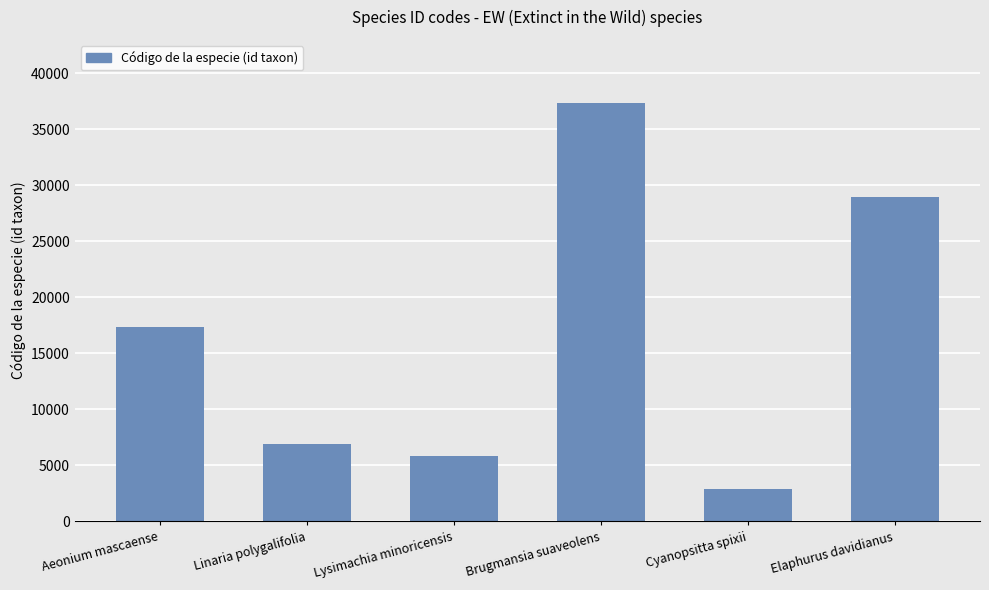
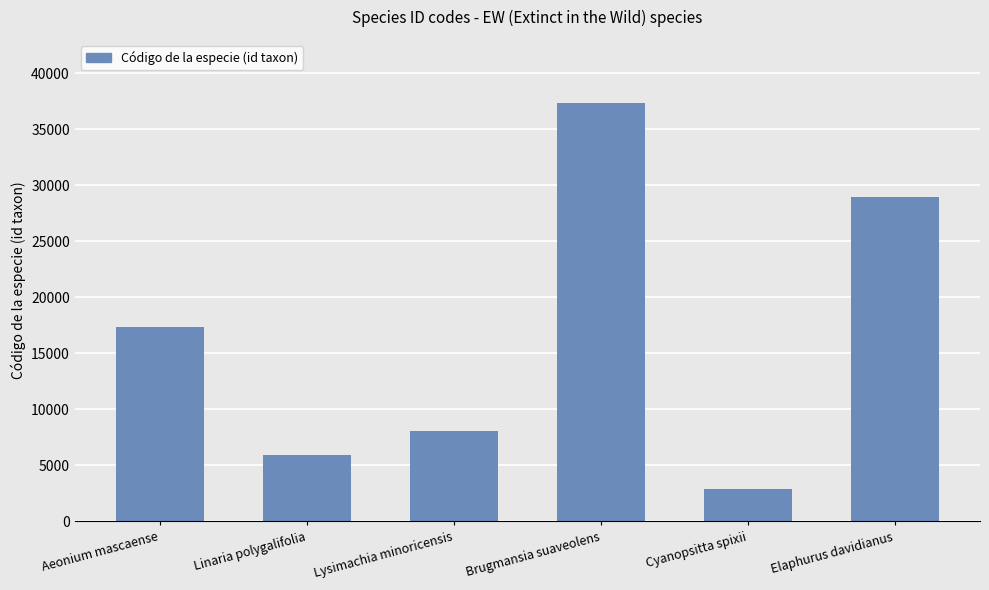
Linaria polygalifolia: 6900 -> 6000
Lysimachia minoricensis: 5800 -> 8100
